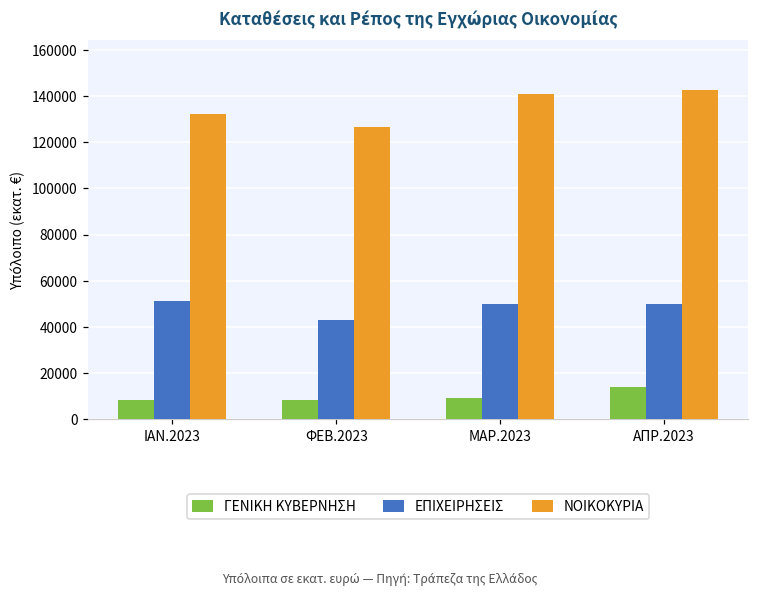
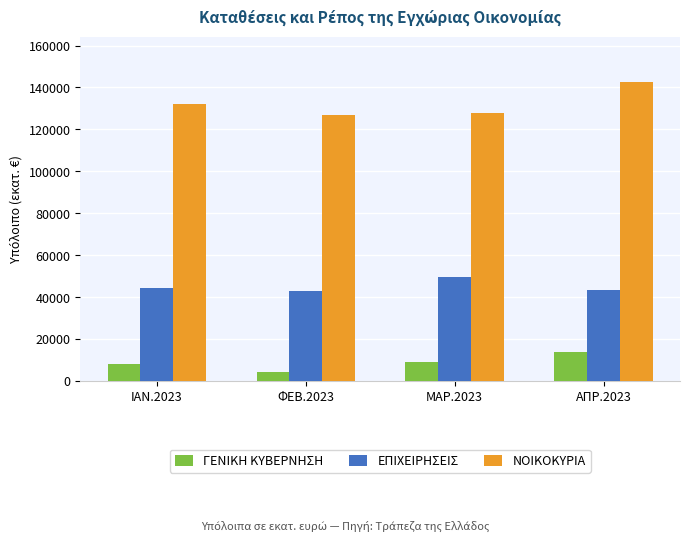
ΕΠΙΧΕΙΡΗΣΕΙΣ, ΙΑΝ.2023: 51000 -> 44000
ΓΕΝΙΚΗ ΚΥΒΕΡΝΗΣΗ, ΦΕΒ.2023: 8000 -> 5000
ΝΟΙΚΟΚΥΡΙΑ, ΜΑΡ.2023: 141000 -> 128000
ΕΠΙΧΕΙΡΗΣΕΙΣ, ΑΠΡ.2023: 50000 -> 44000
